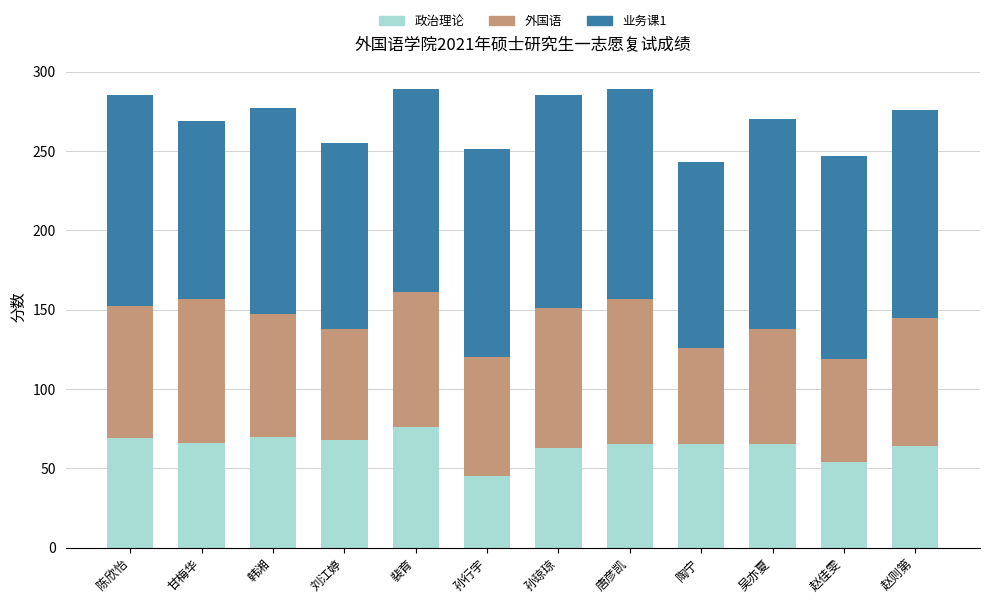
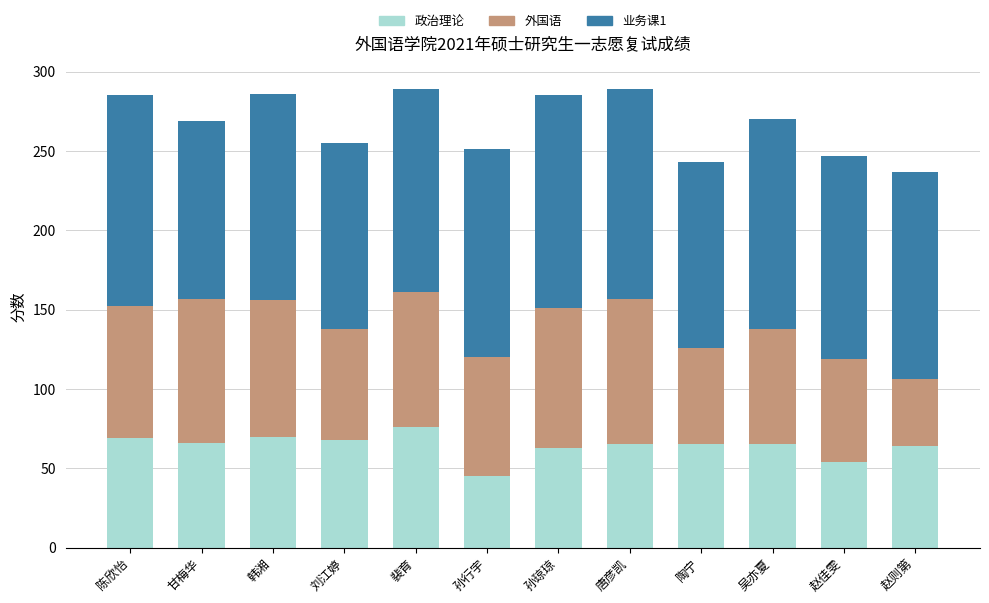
外国语, 韩湘: 77 -> 86
外国语, 赵则第: 81 -> 42
